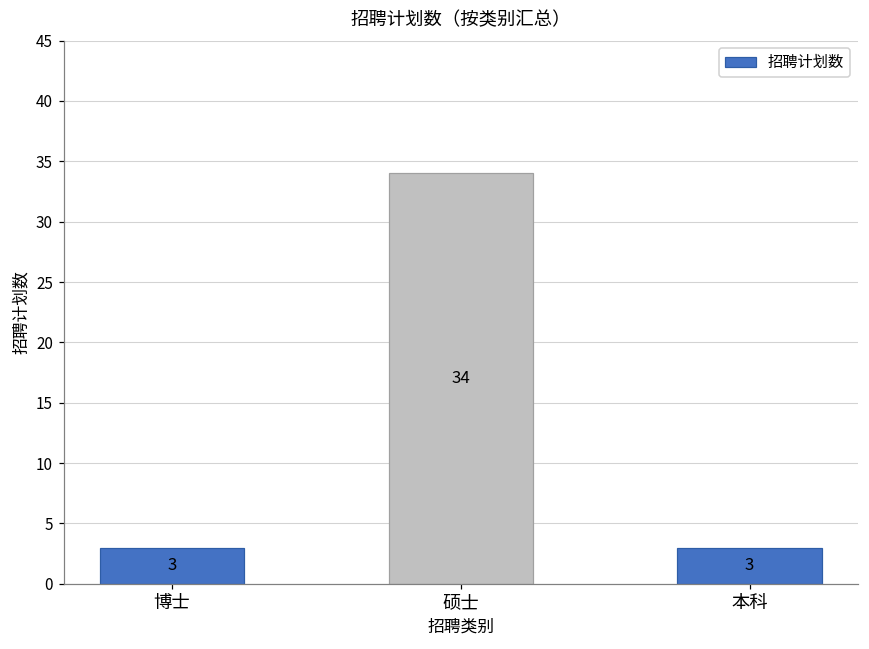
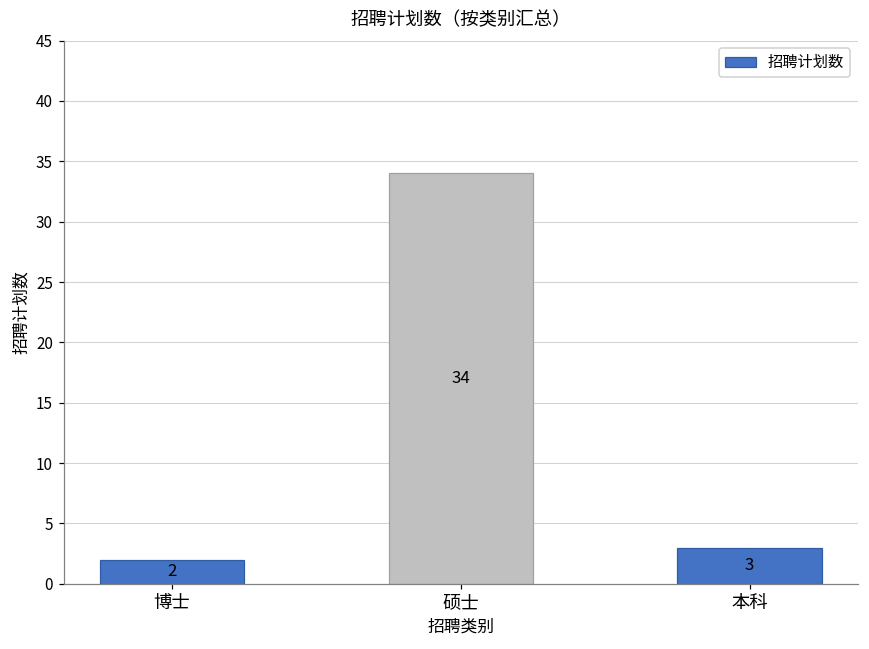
博士: 3 -> 2
